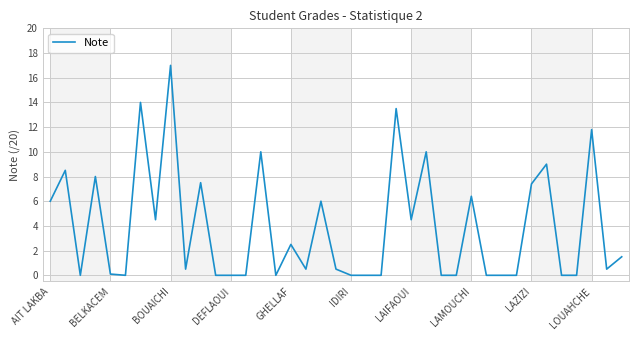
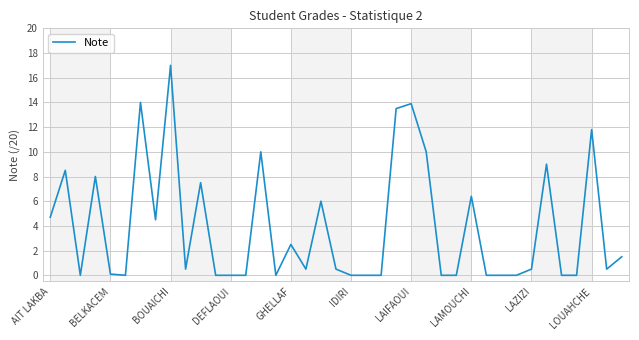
AIT LAKBA: 6.0 -> 4.7
LAIFAOUI: 4.5 -> 13.9
LAZIZI: 7.4 -> 0.5
